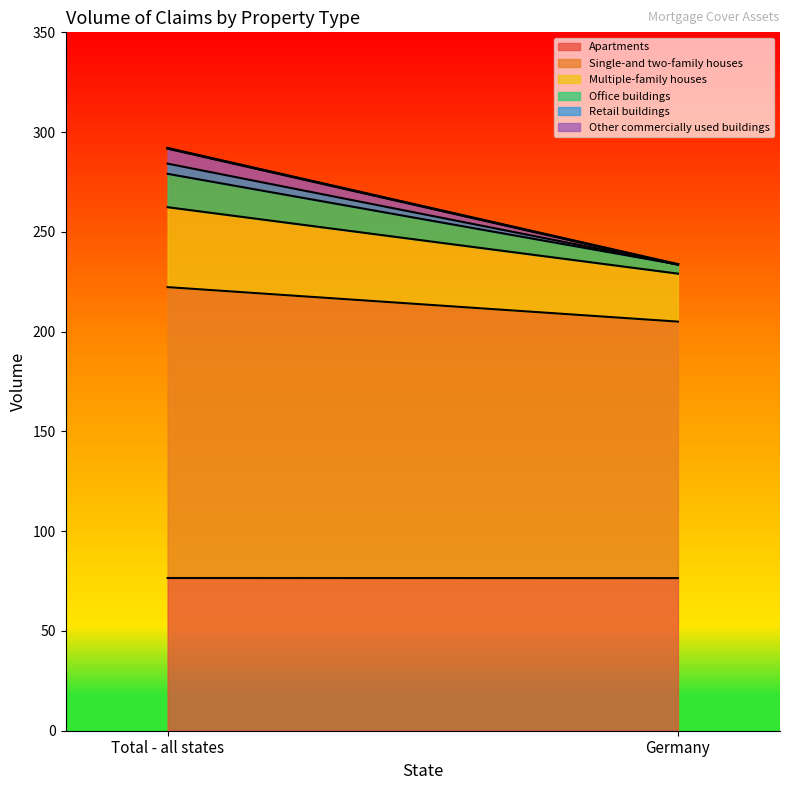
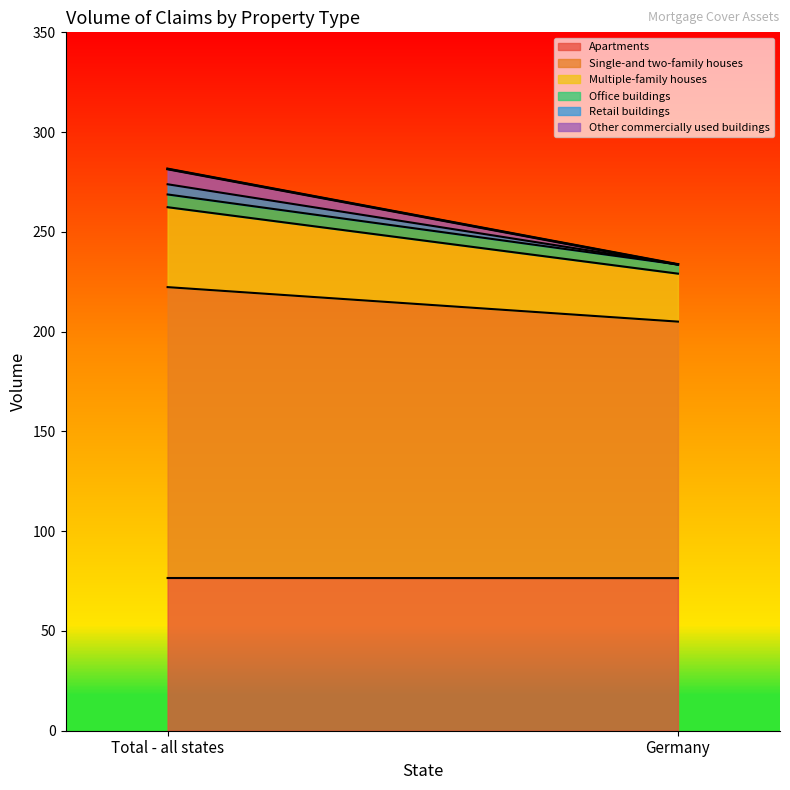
Office buildings, Total - all states: 17 -> 6
